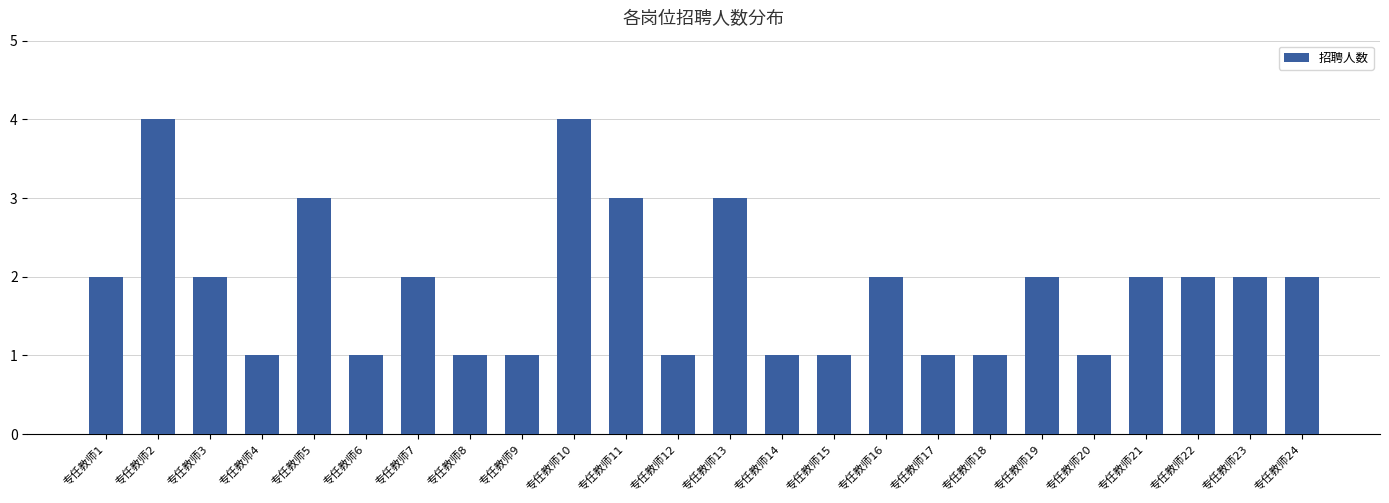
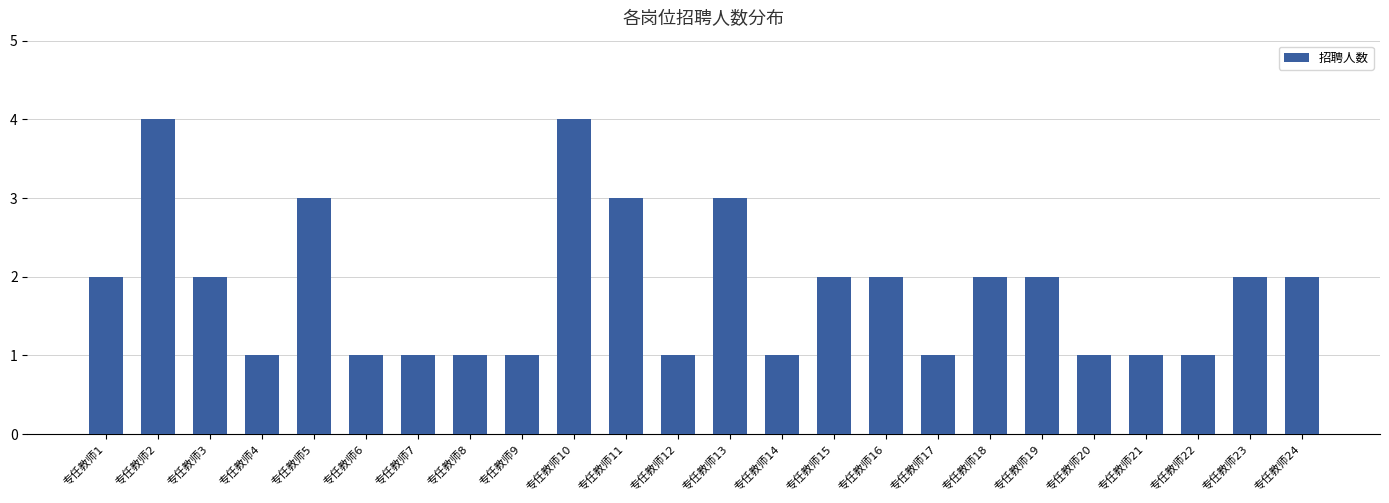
专任教师7: 2 -> 1
专任教师15: 1 -> 2
专任教师18: 1 -> 2
专任教师21: 2 -> 1
专任教师22: 2 -> 1
